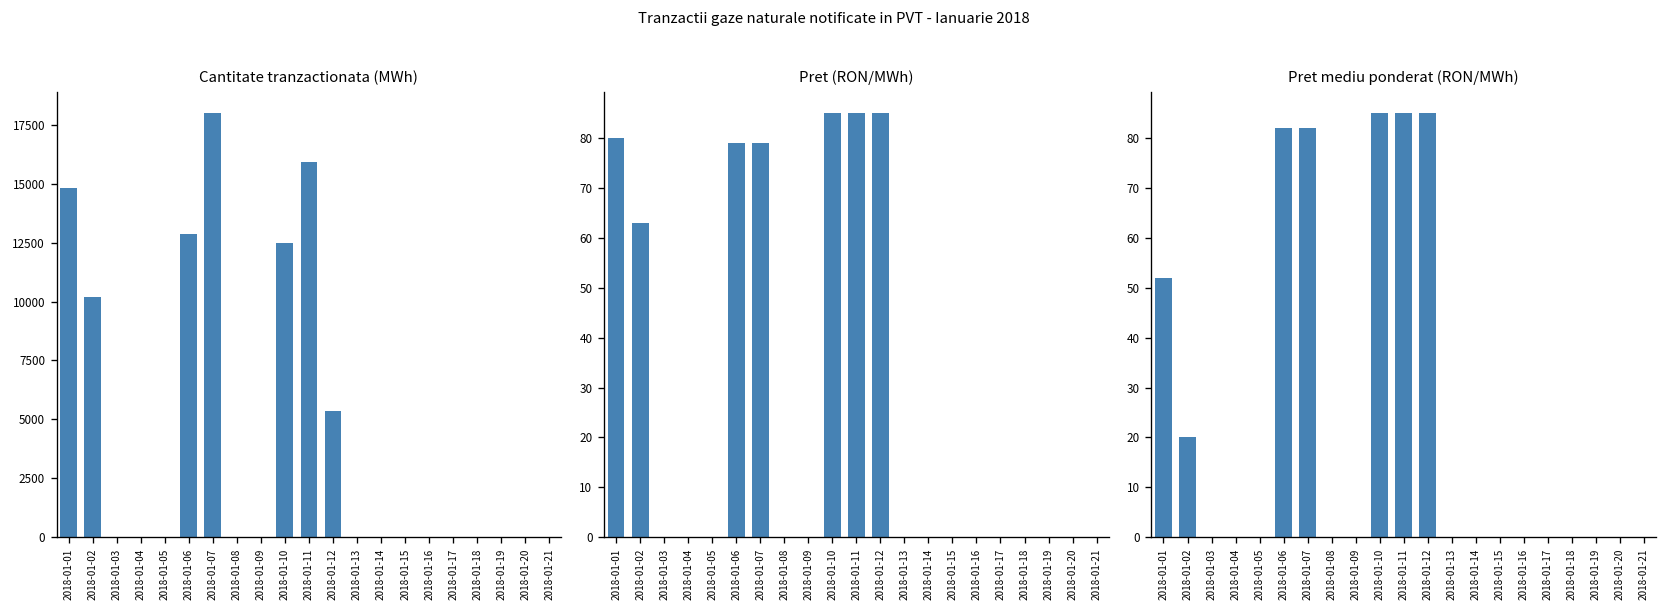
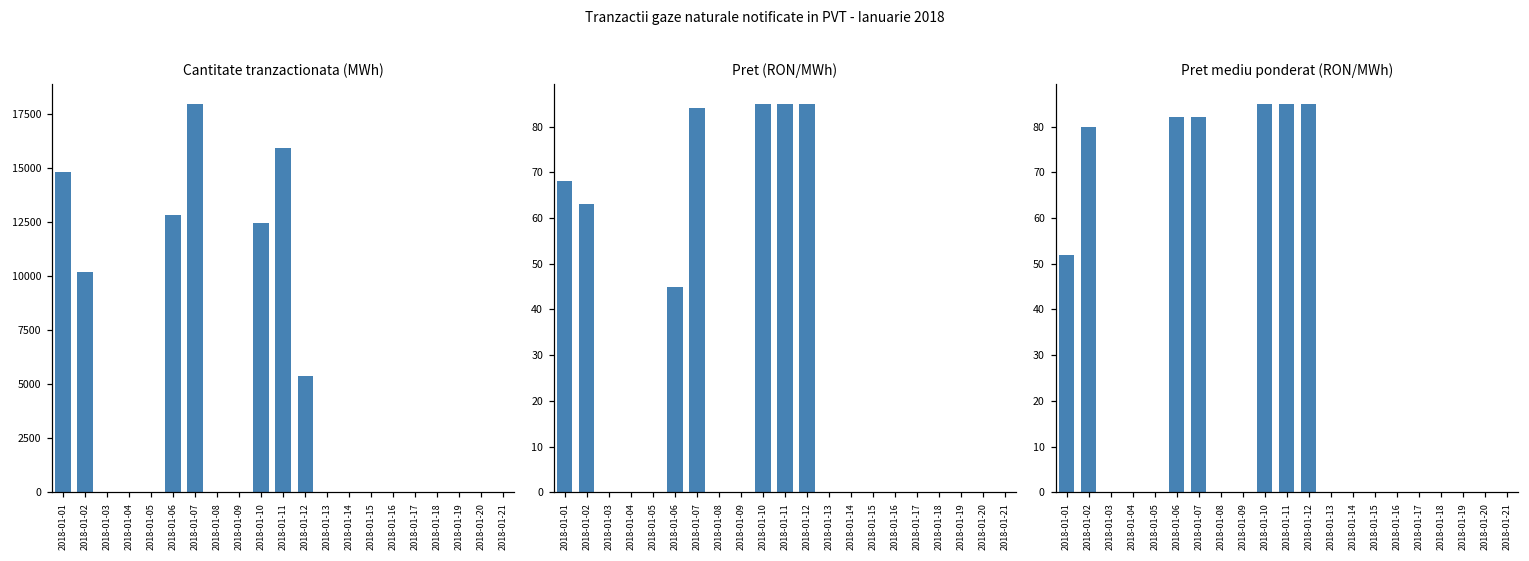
Pret (RON/MWh), 2018-01-01: 80 -> 68
Pret (RON/MWh), 2018-01-06: 79 -> 45
Pret (RON/MWh), 2018-01-07: 79 -> 84
Pret mediu ponderat (RON/MWh), 2018-01-02: 20 -> 80
